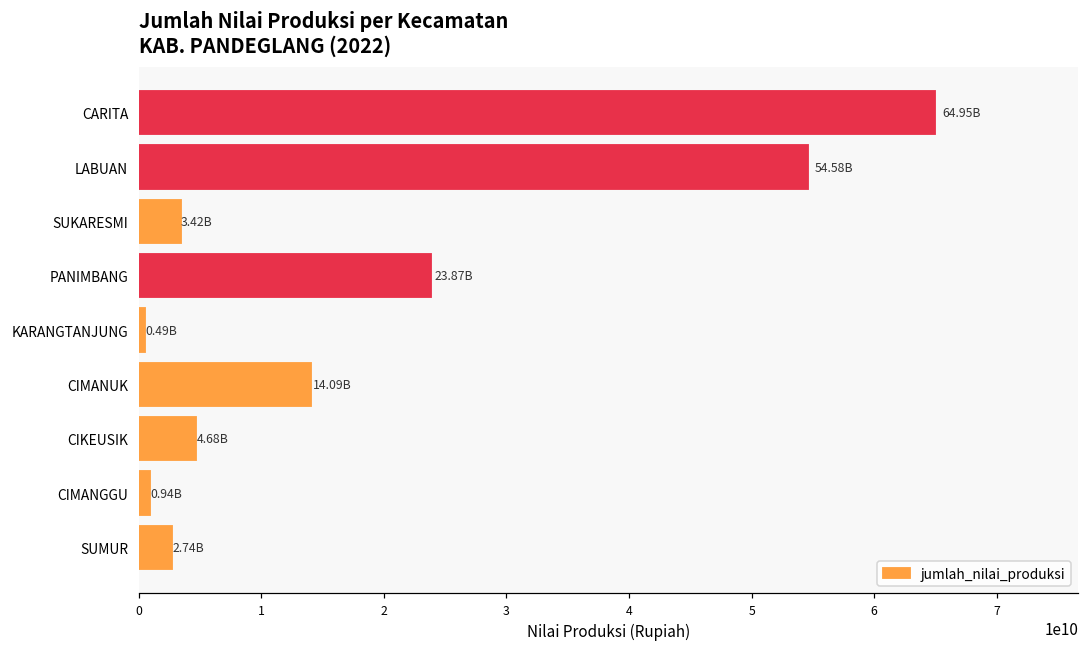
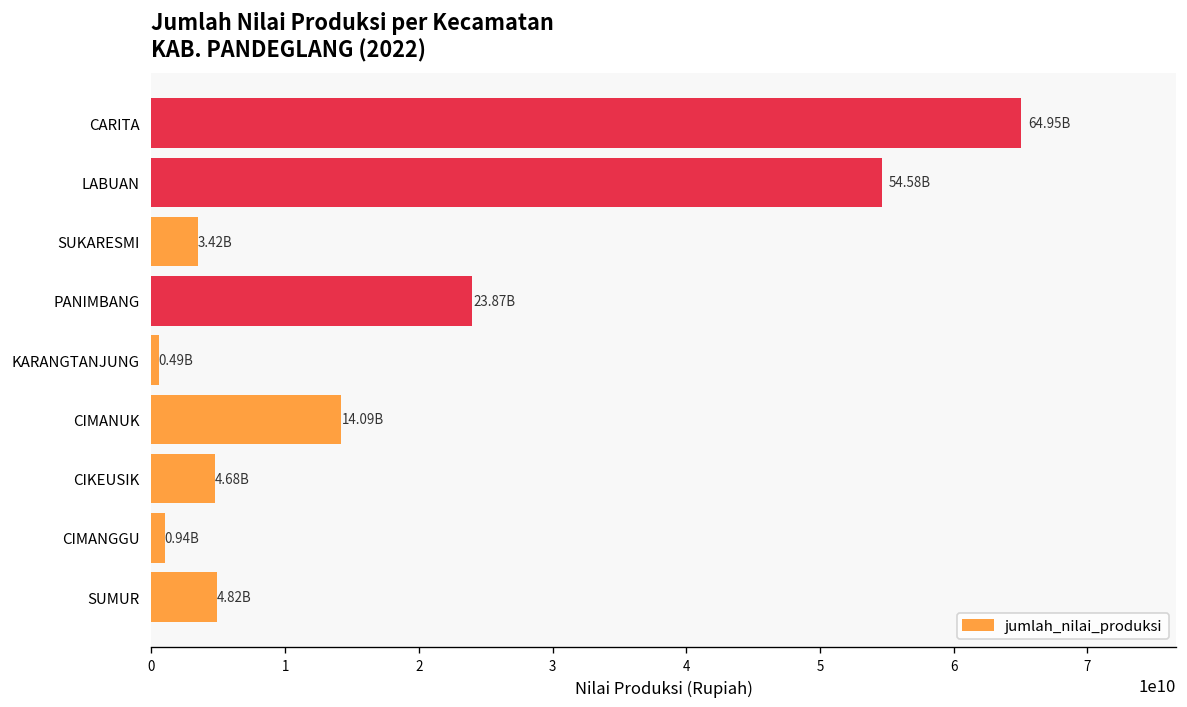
SUMUR: 2.74B -> 4.82B
